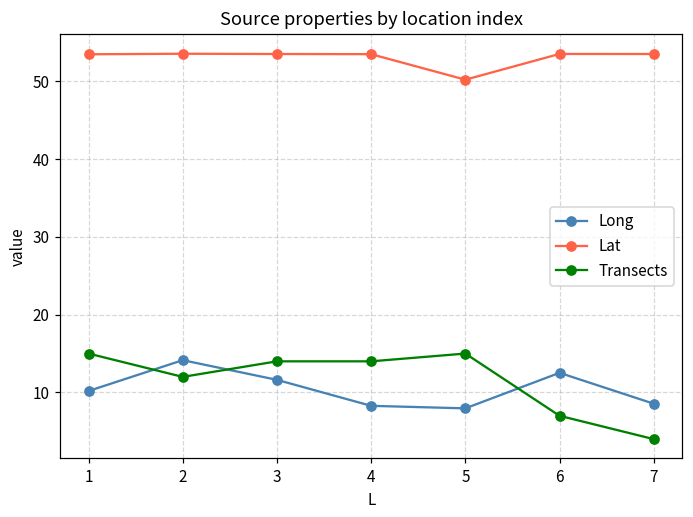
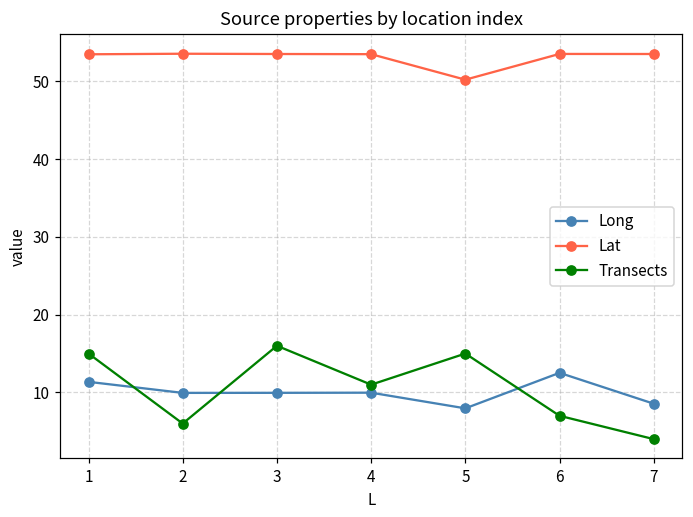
Long, 1: 10 -> 11
Long, 2: 14 -> 10
Transects, 2: 12 -> 6
Long, 3: 12 -> 10
Transects, 3: 14 -> 16
Long, 4: 8 -> 10
Transects, 4: 14 -> 11
